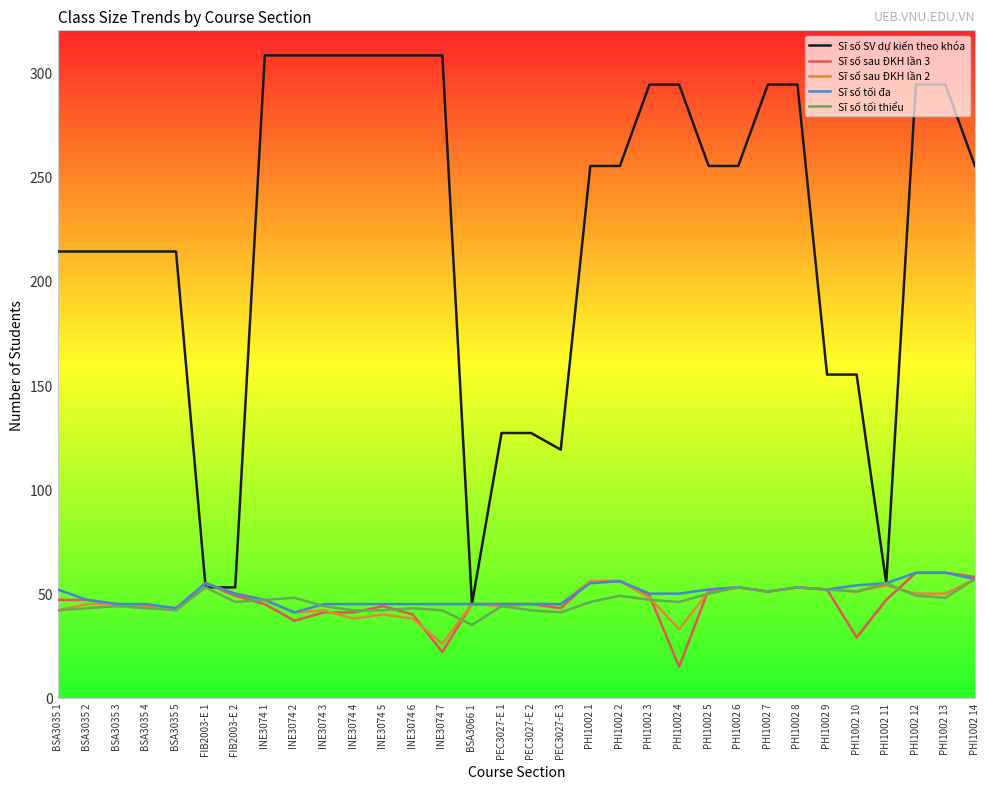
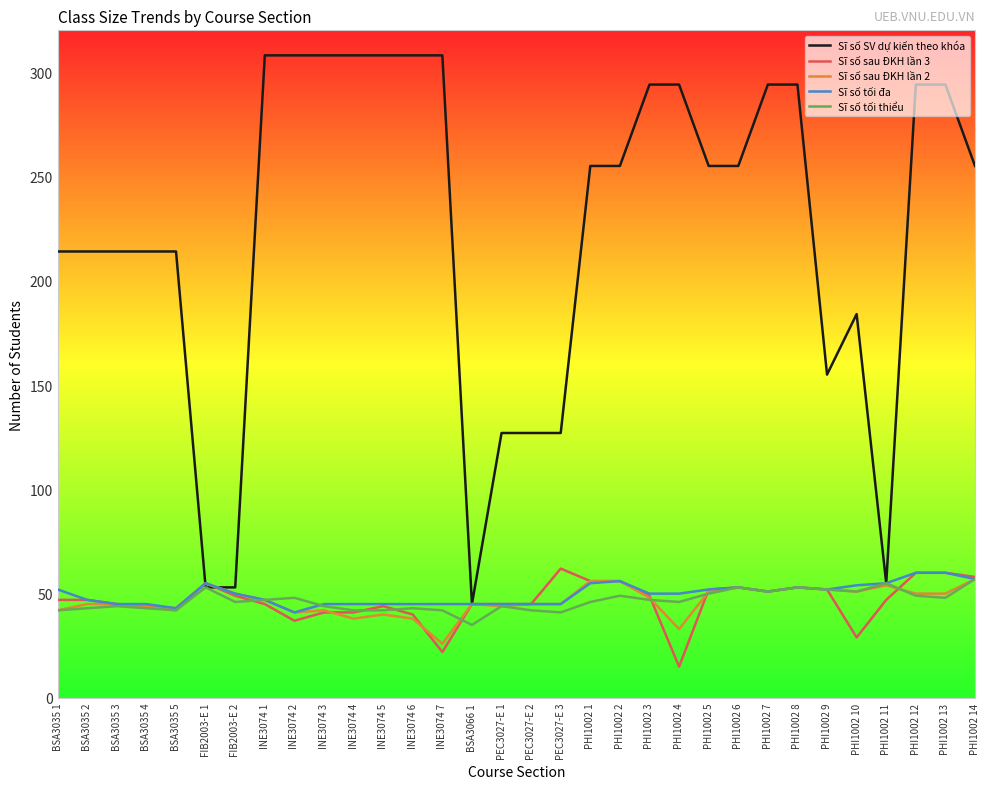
Sĩ số SV dự kiến theo khóa, PEC3027-E 3: 119 -> 127
Sĩ số sau ĐKH lần 3, PEC3027-E 3: 43 -> 62
Sĩ số SV dự kiến theo khóa, PHI1002 10: 155 -> 184
